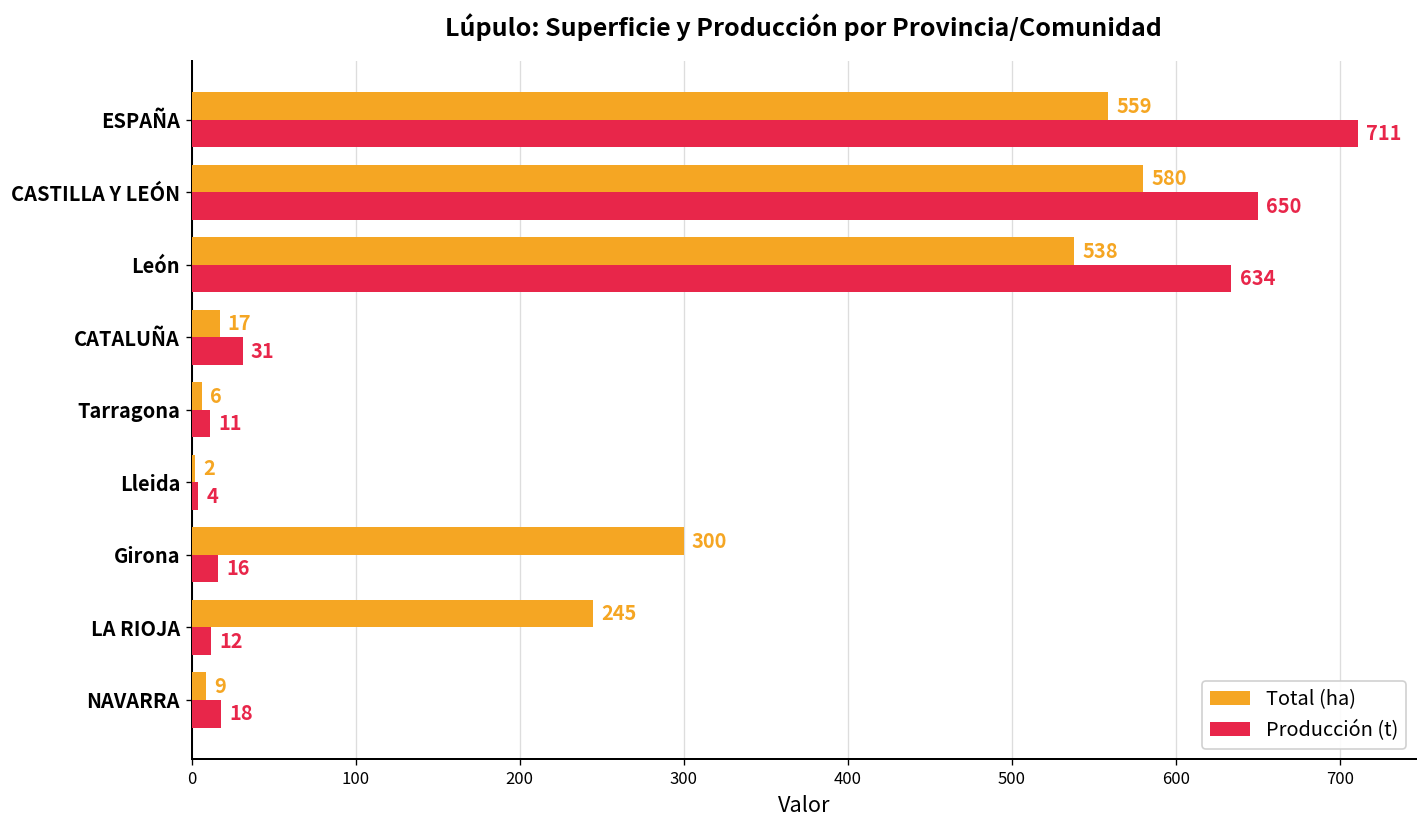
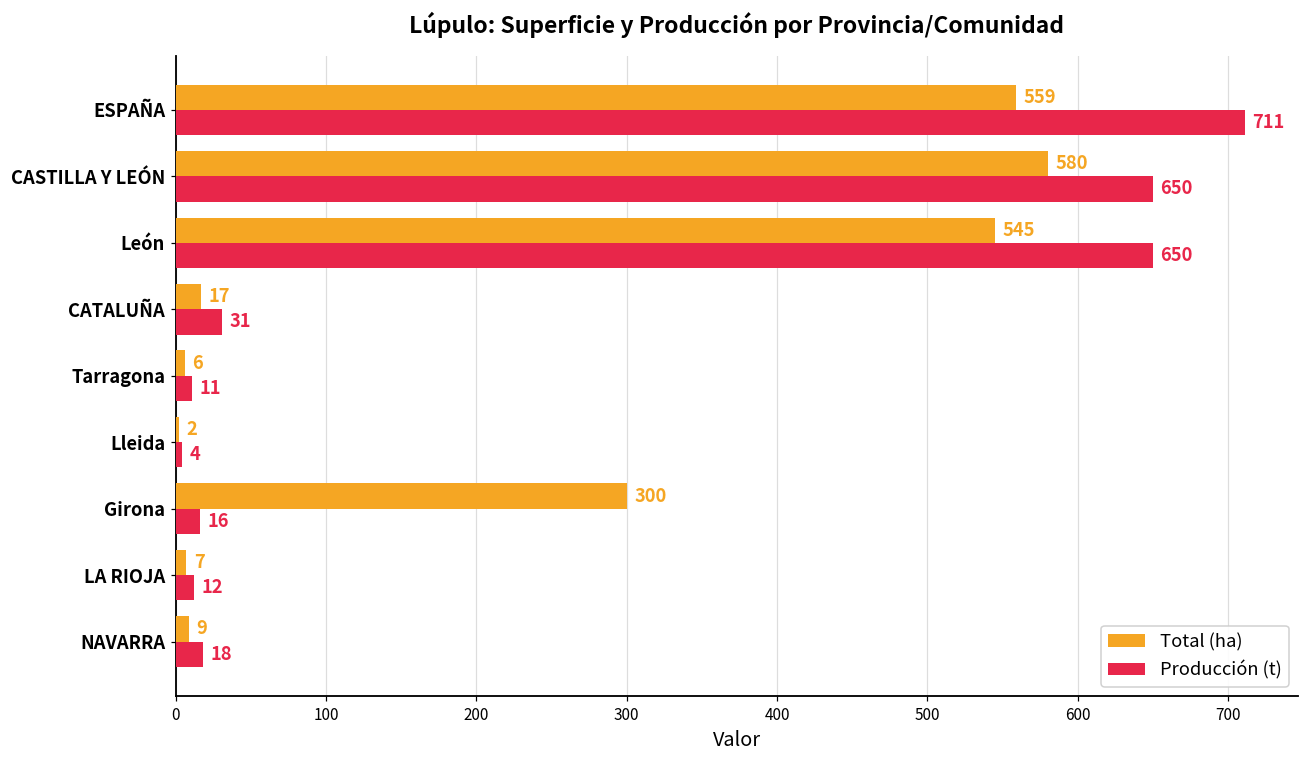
Total (ha), León: 538 -> 545
Producción (t), León: 634 -> 650
Total (ha), LA RIOJA: 245 -> 7
